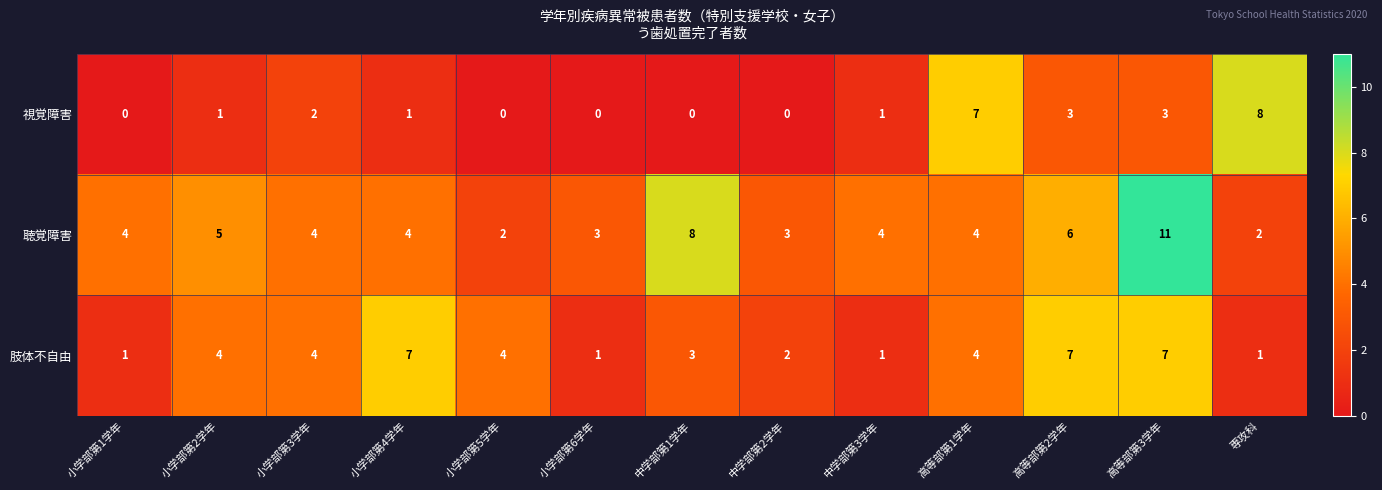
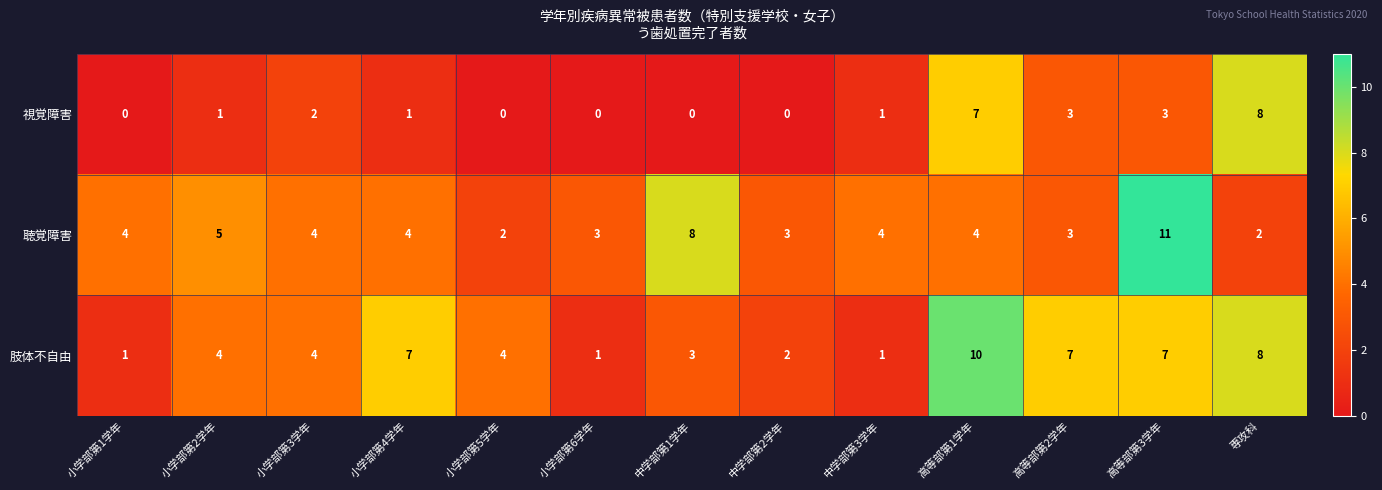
聴覚障害, 高等部第2学年: 6 -> 3
肢体不自由, 高等部第1学年: 4 -> 10
肢体不自由, 専攻科: 1 -> 8
